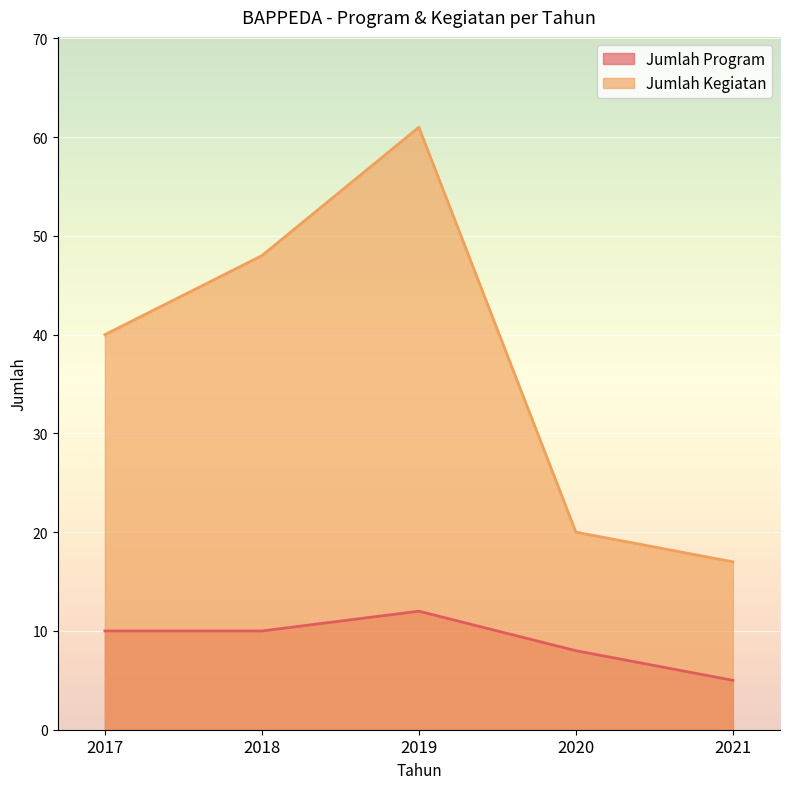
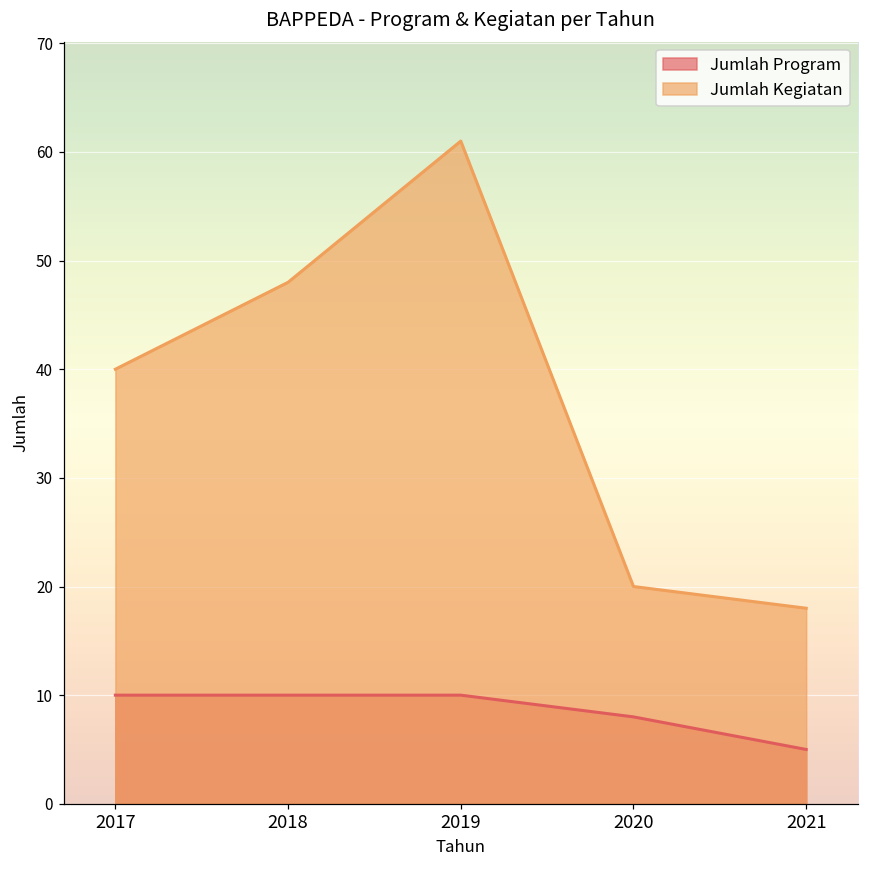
Jumlah Program, 2019: 12 -> 10
Jumlah Kegiatan, 2021: 17 -> 18
